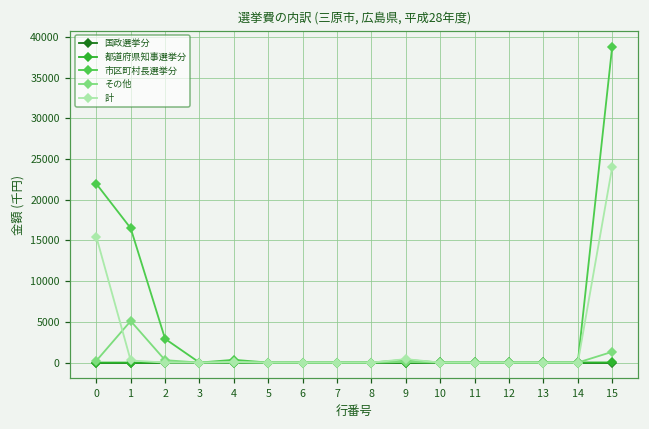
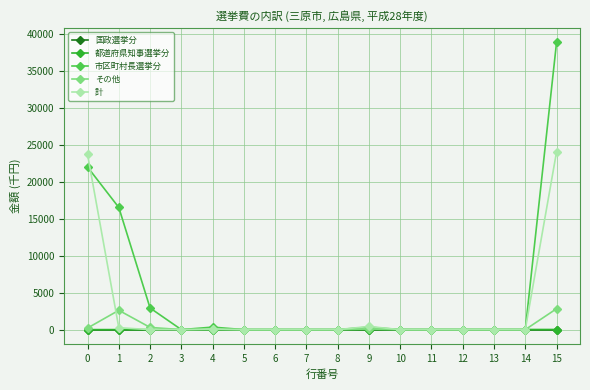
計, 0: 15000 -> 24000
その他, 1: 5000 -> 3000
その他, 15: 1000 -> 3000
